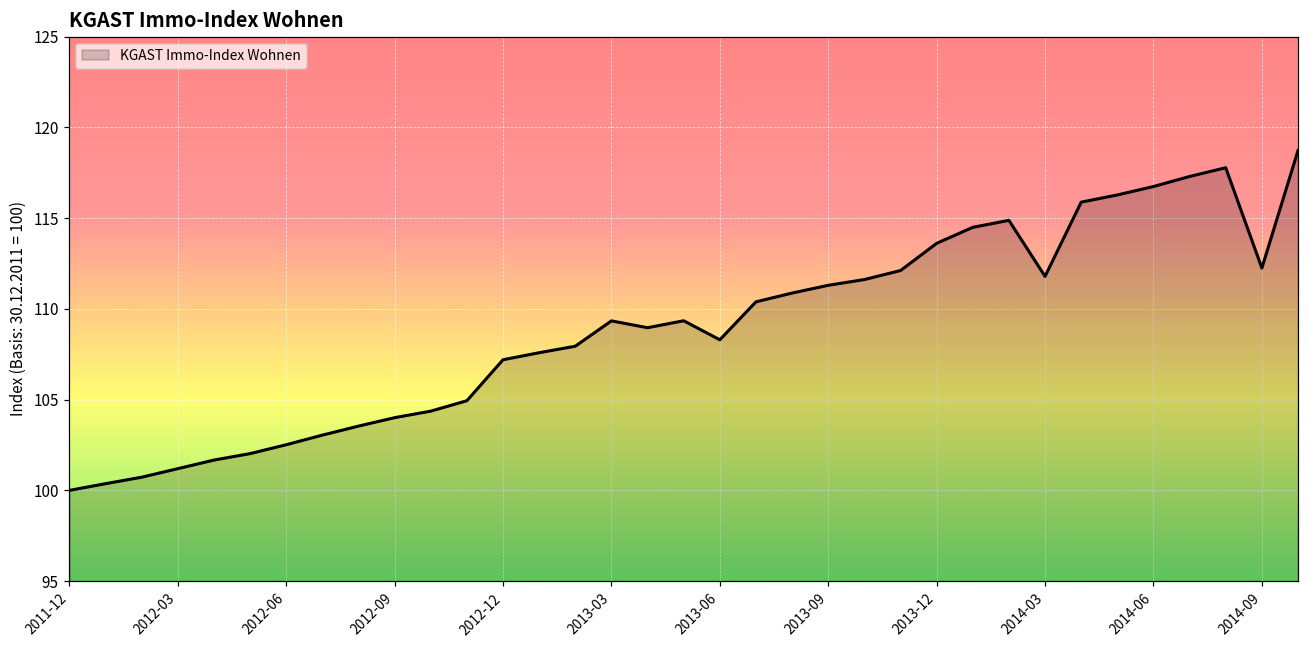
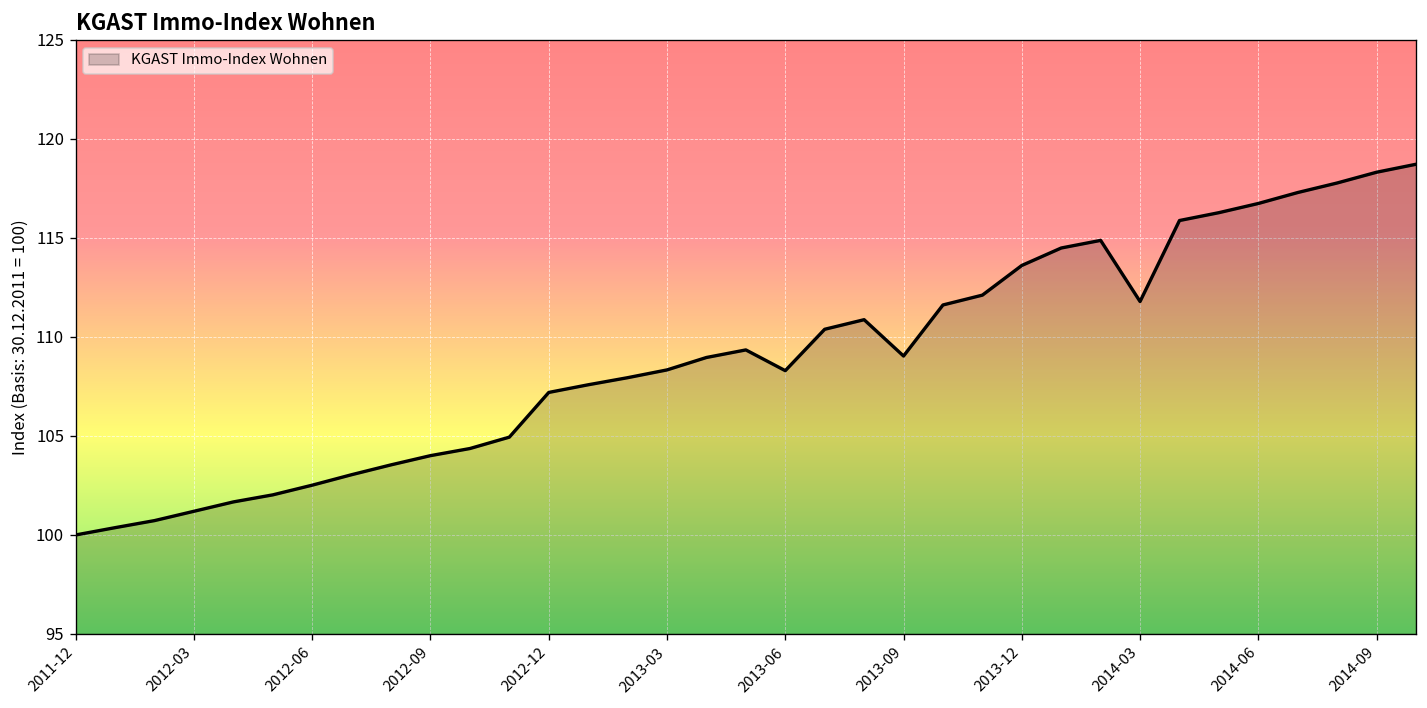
2013-03: 109.3 -> 108.3
2013-09: 111.3 -> 109.0
2014-09: 112.3 -> 118.3
